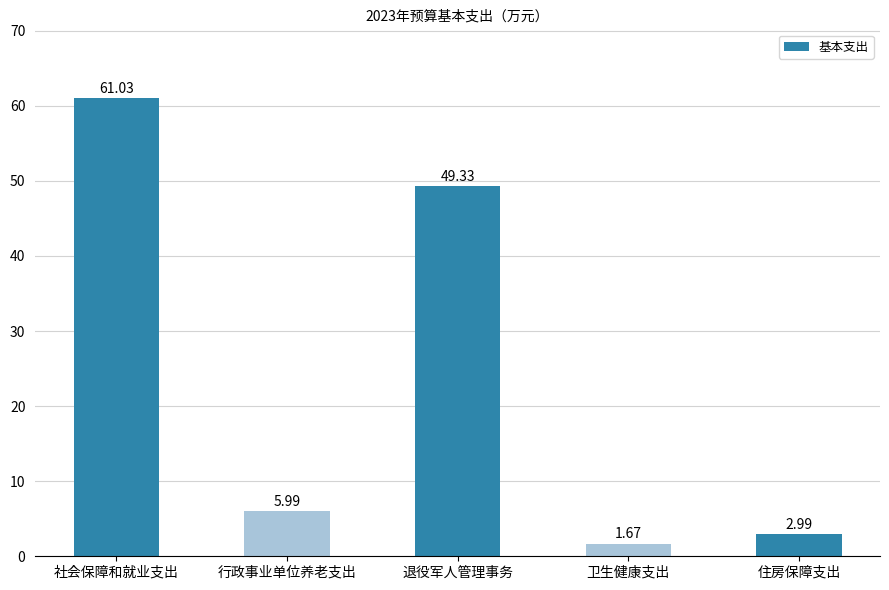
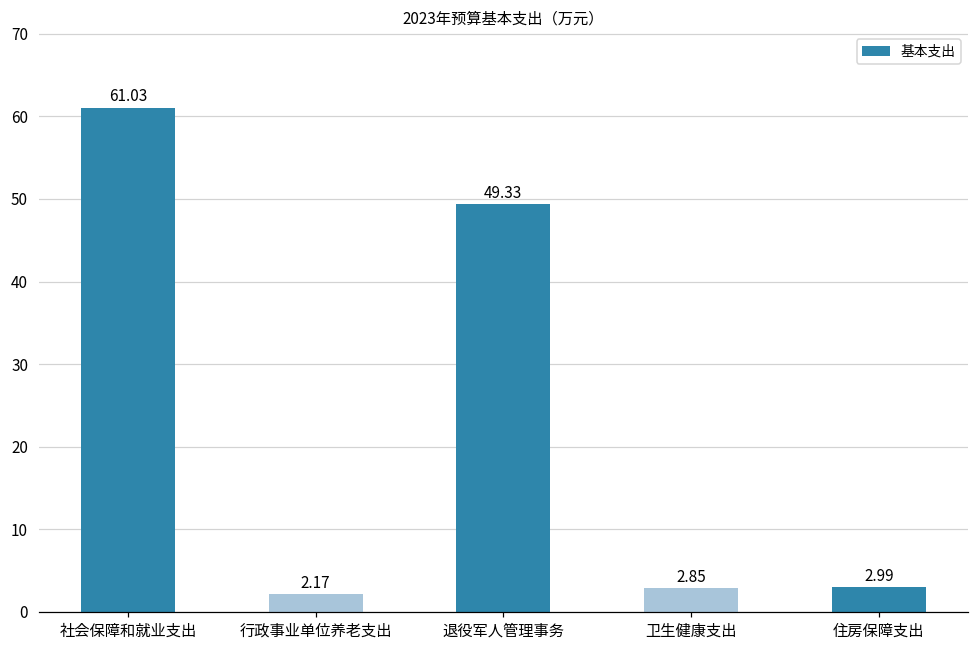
行政事业单位养老支出: 5.99 -> 2.17
卫生健康支出: 1.67 -> 2.85
